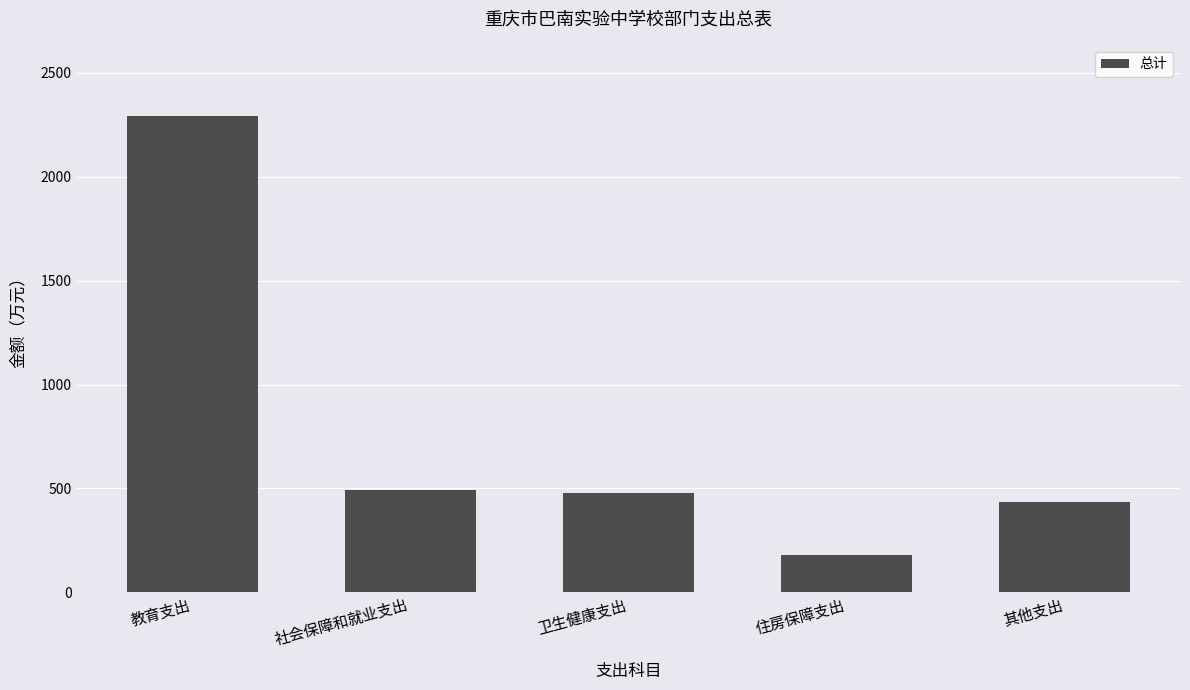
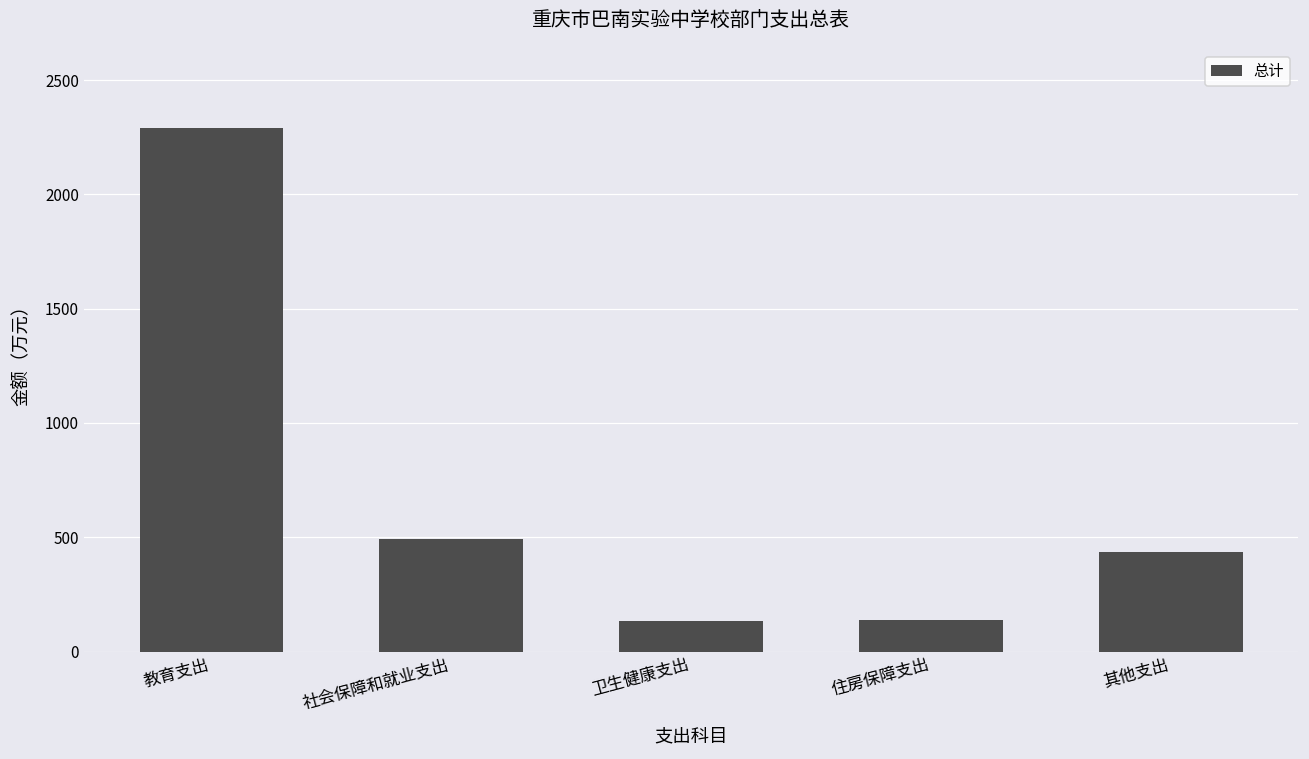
卫生健康支出: 480 -> 130
住房保障支出: 180 -> 140
